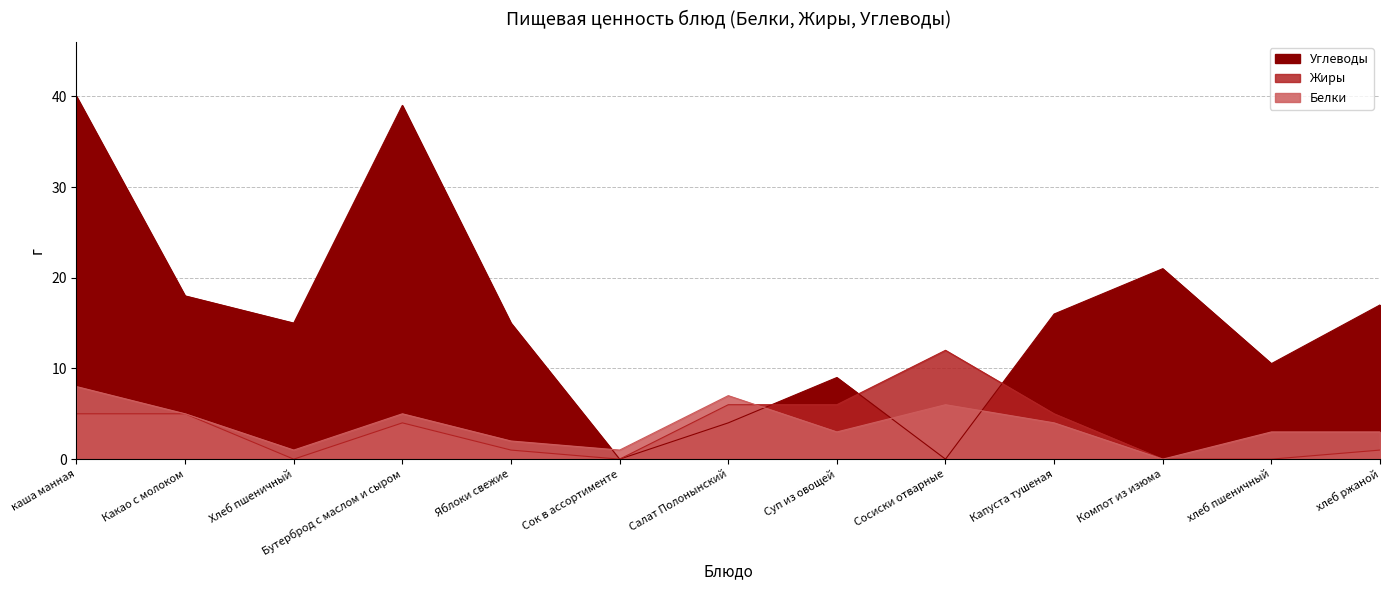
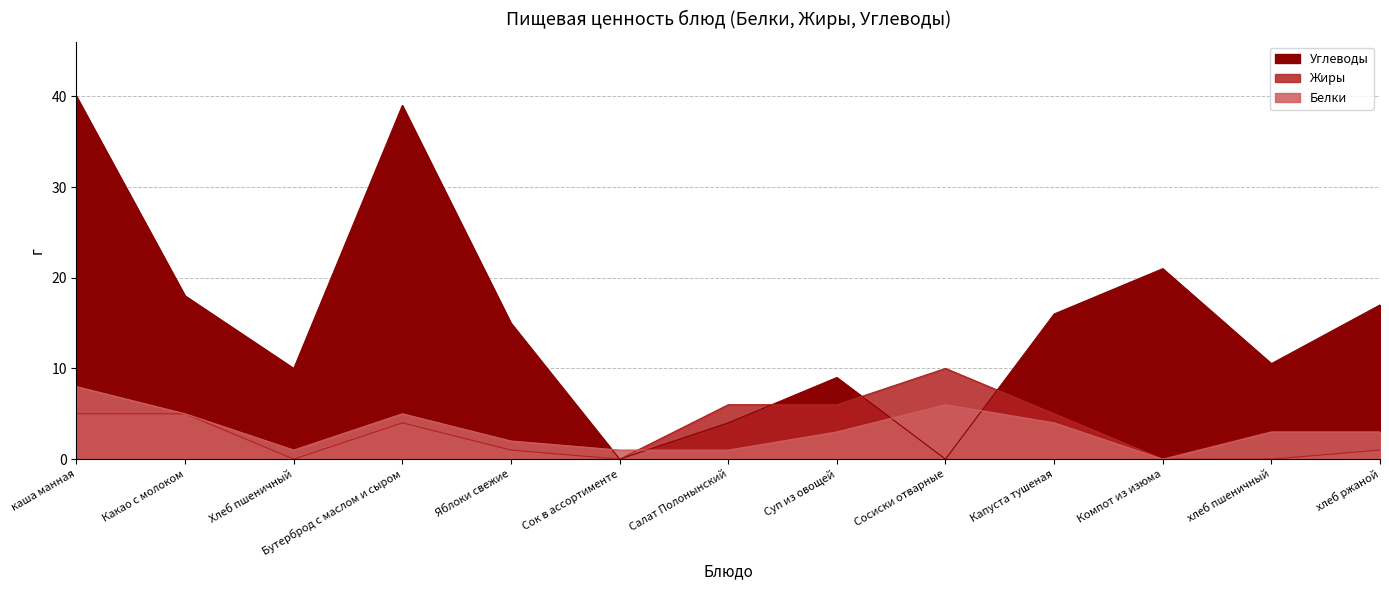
Углеводы, Хлеб пшеничный: 15 -> 10
Белки, Салат Полонынский: 7 -> 1
Жиры, Сосиски отварные: 12 -> 10
